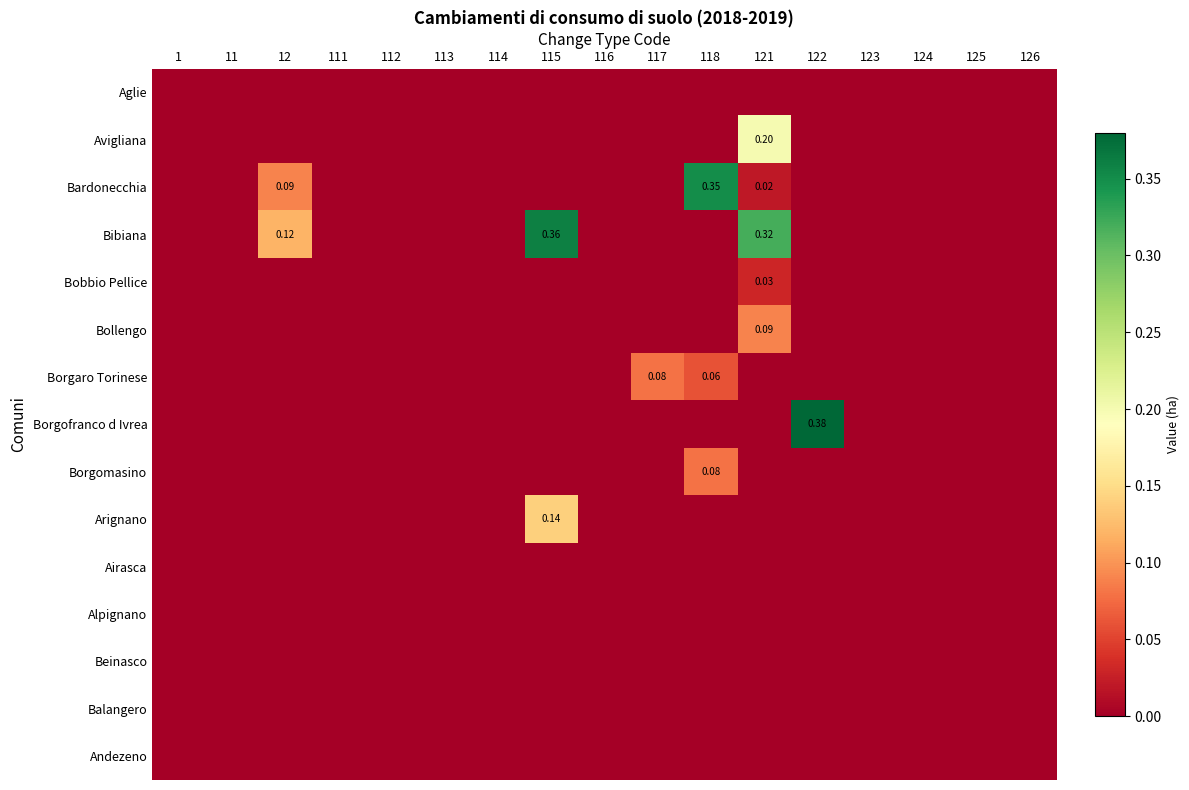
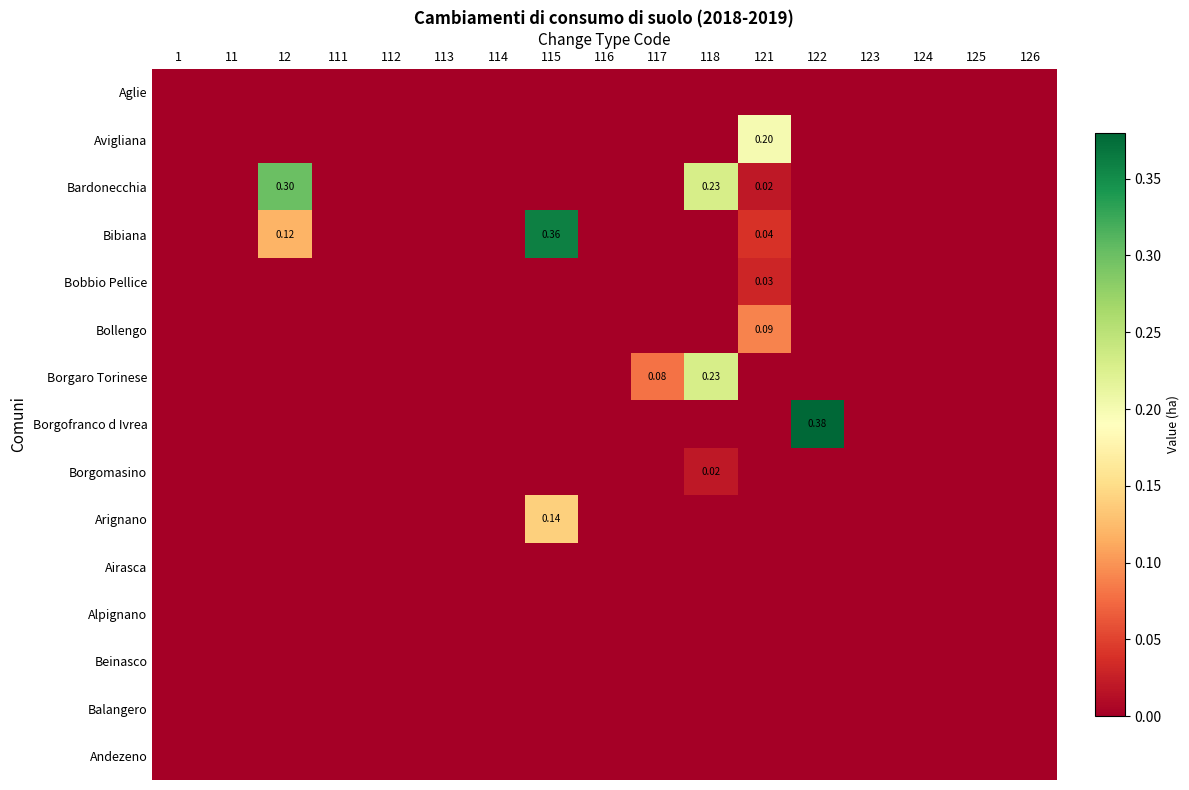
Bardonecchia, 12: 0.09 -> 0.30
Bardonecchia, 118: 0.35 -> 0.23
Bibiana, 121: 0.32 -> 0.04
Borgaro Torinese, 118: 0.06 -> 0.23
Borgomasino, 118: 0.08 -> 0.02
